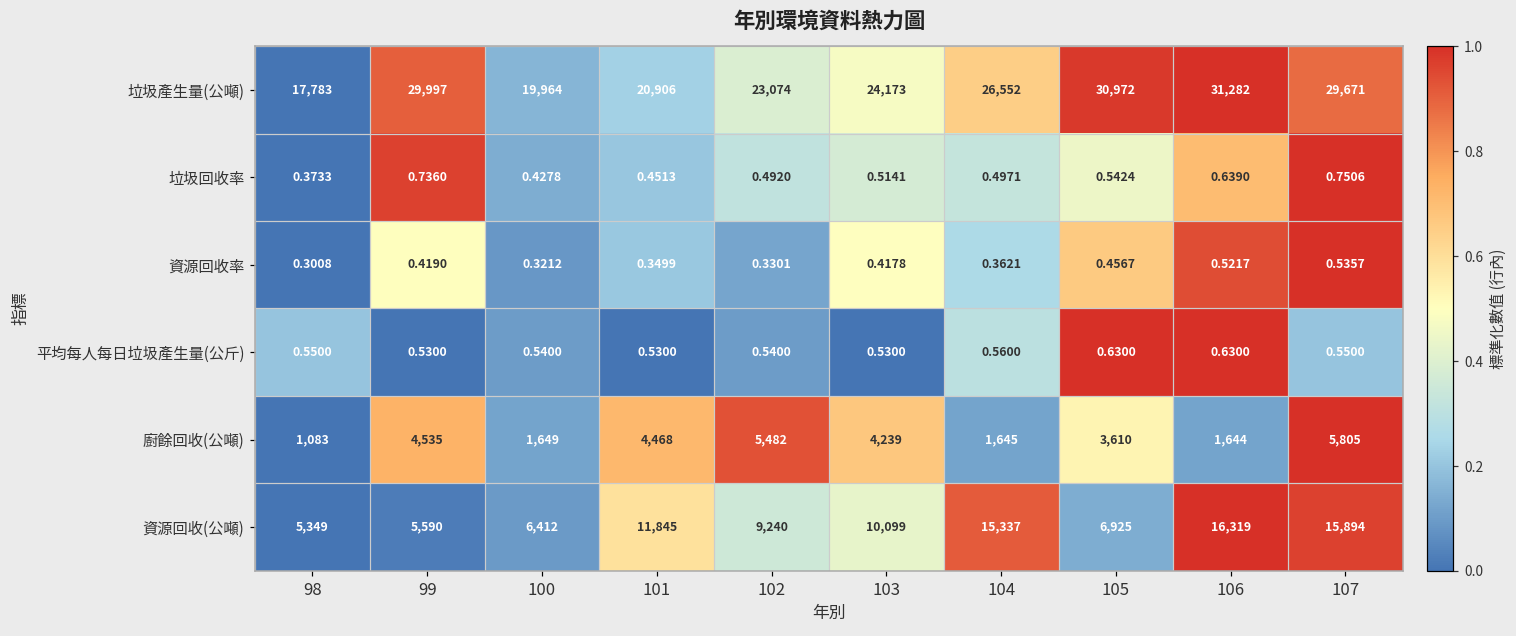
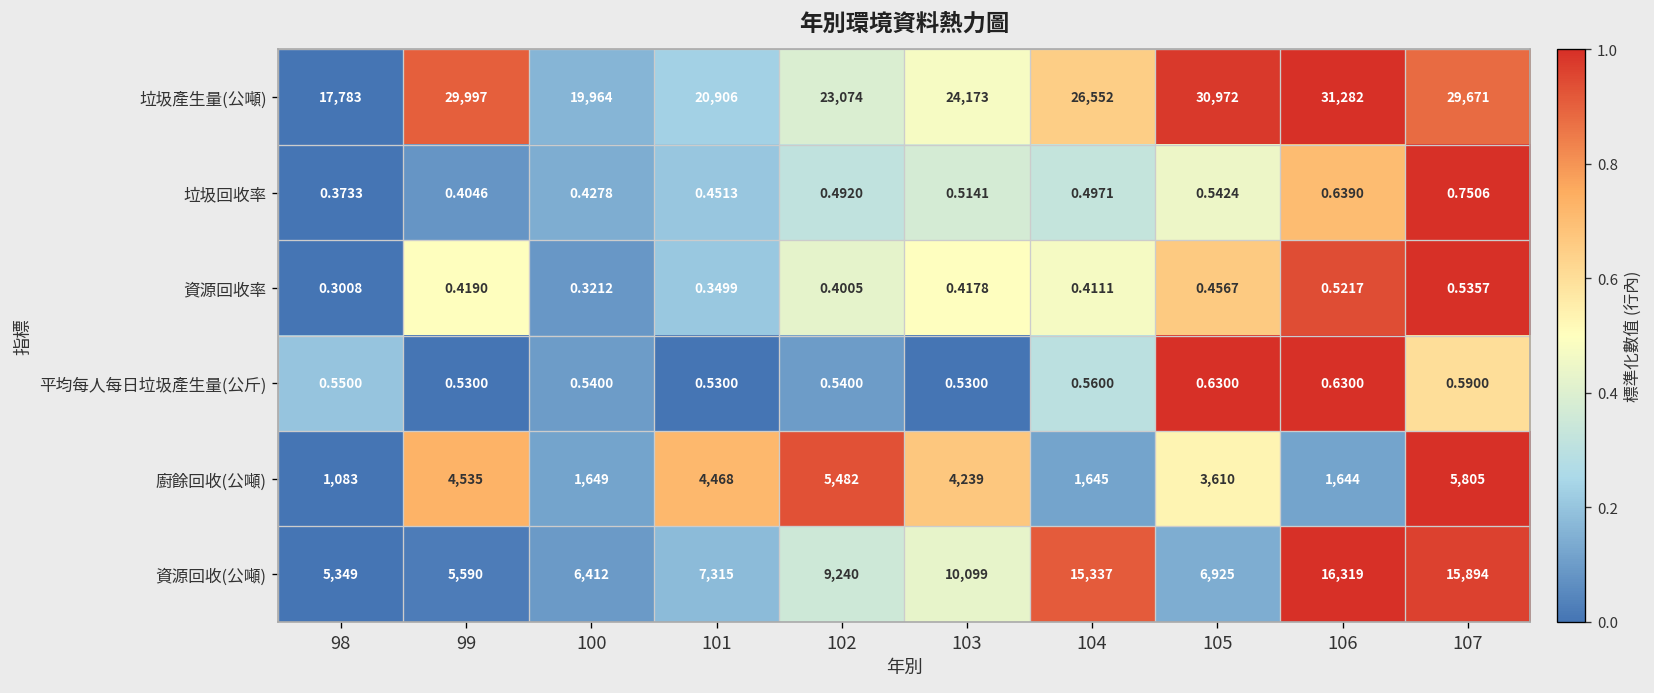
垃圾回收率, 99: 0.7360 -> 0.4046
資源回收率, 102: 0.3301 -> 0.4005
資源回收率, 104: 0.3621 -> 0.4111
平均每人每日垃圾產生量(公斤), 107: 0.5500 -> 0.5900
資源回收(公噸), 101: 11,845 -> 7,315
